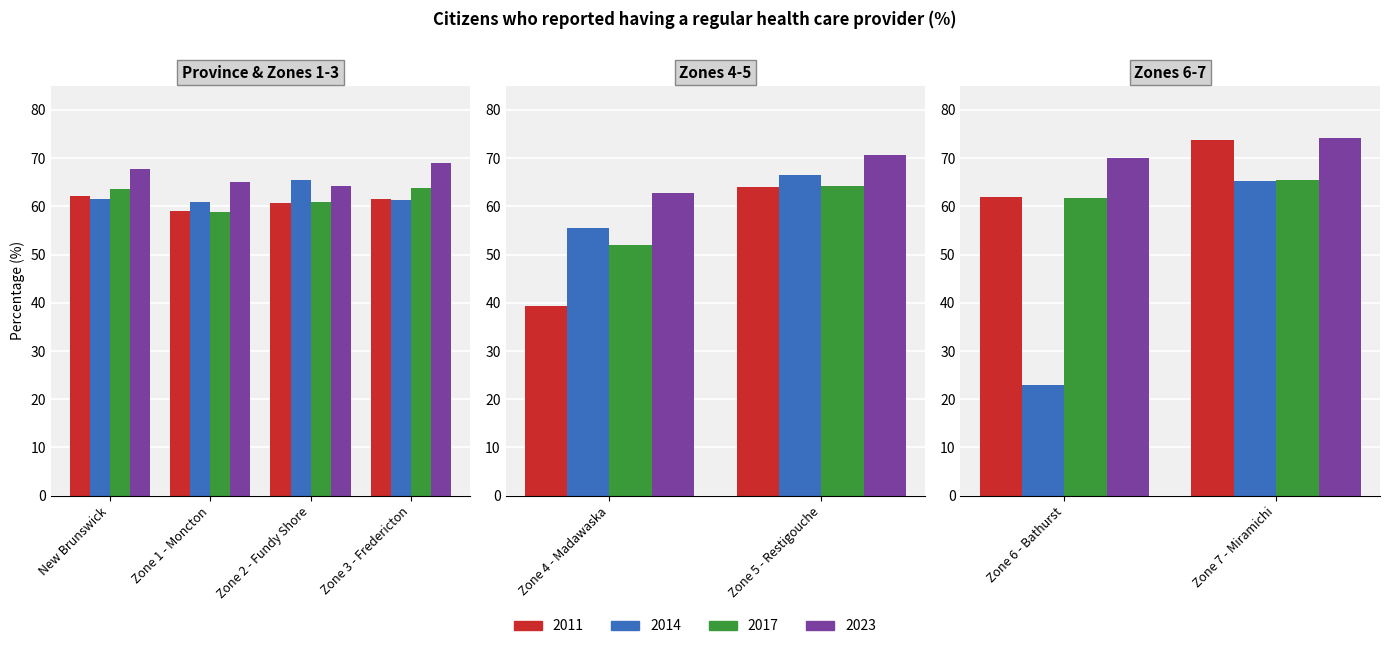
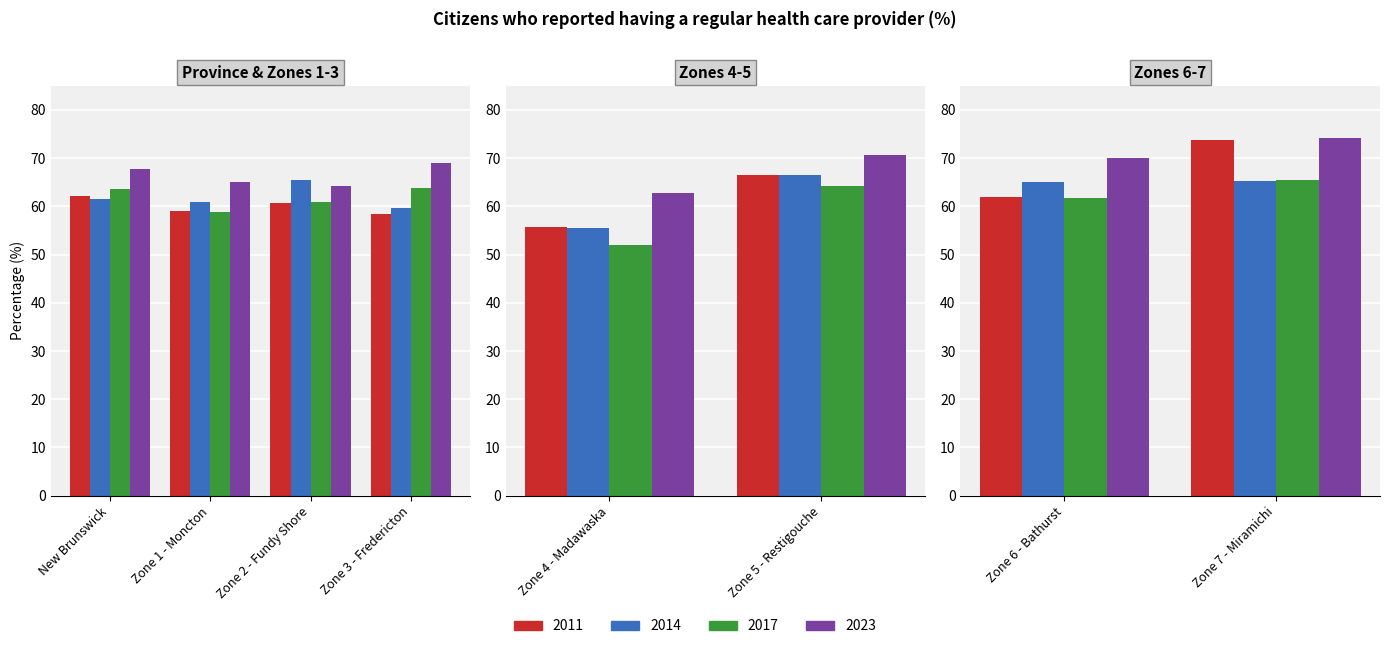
Province & Zones 1-3, 2011, Zone 3 - Fredericton: 62 -> 58
Province & Zones 1-3, 2014, Zone 3 - Fredericton: 61 -> 60
Zones 4-5, 2011, Zone 4 - Madawaska: 39 -> 56
Zones 4-5, 2011, Zone 5 - Restigouche: 64 -> 66
Zones 6-7, 2014, Zone 6 - Bathurst: 23 -> 65
